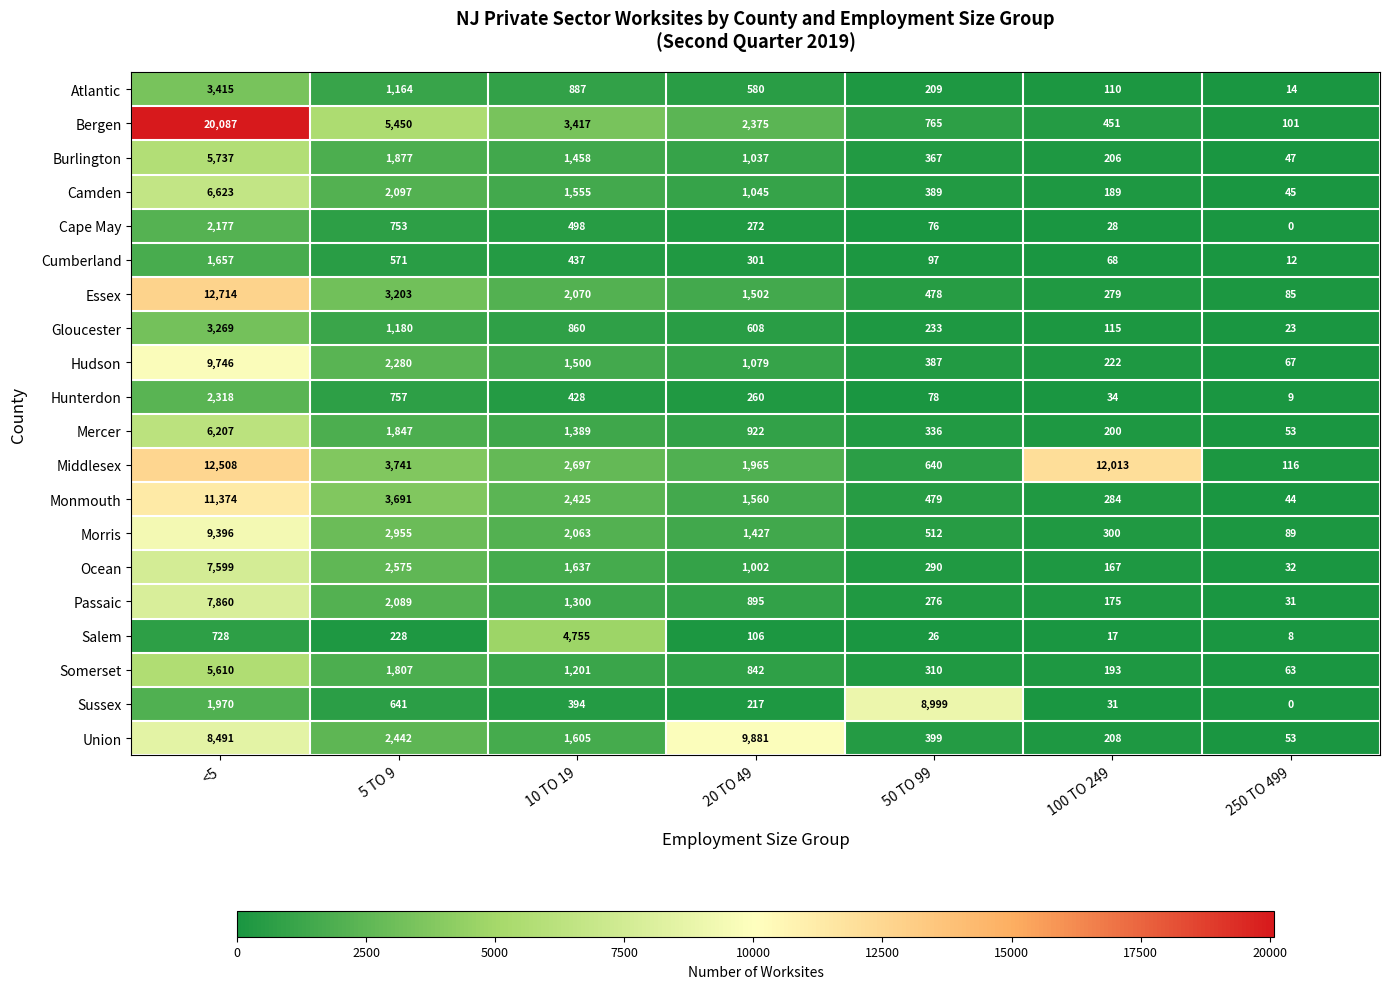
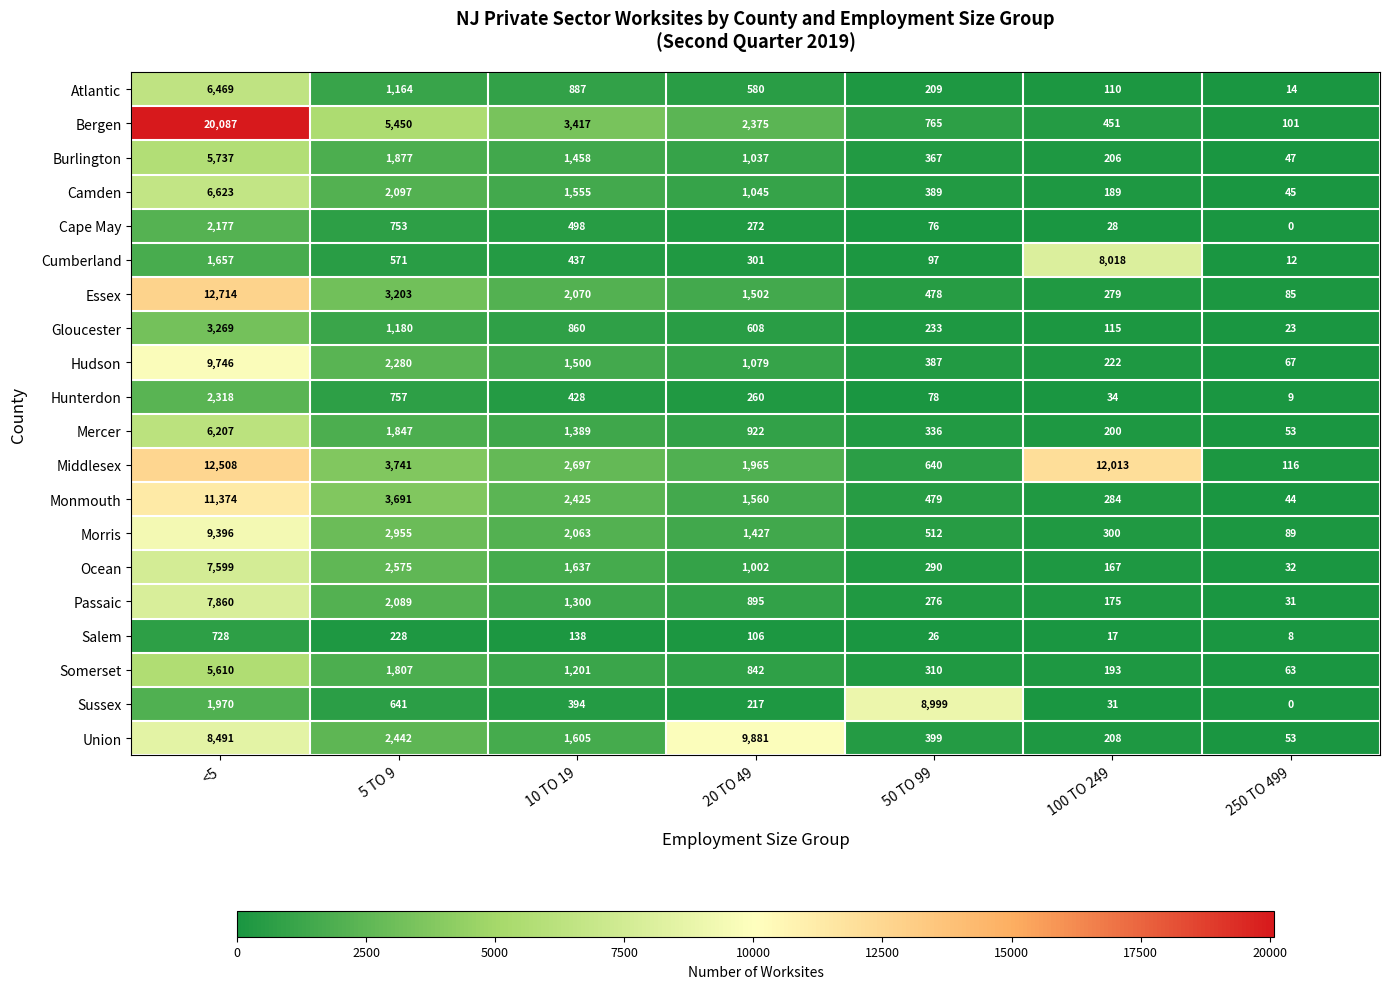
Atlantic, <5: 3,415 -> 6,469
Cumberland, 100 TO 249: 68 -> 8,018
Salem, 10 TO 19: 4,755 -> 138
